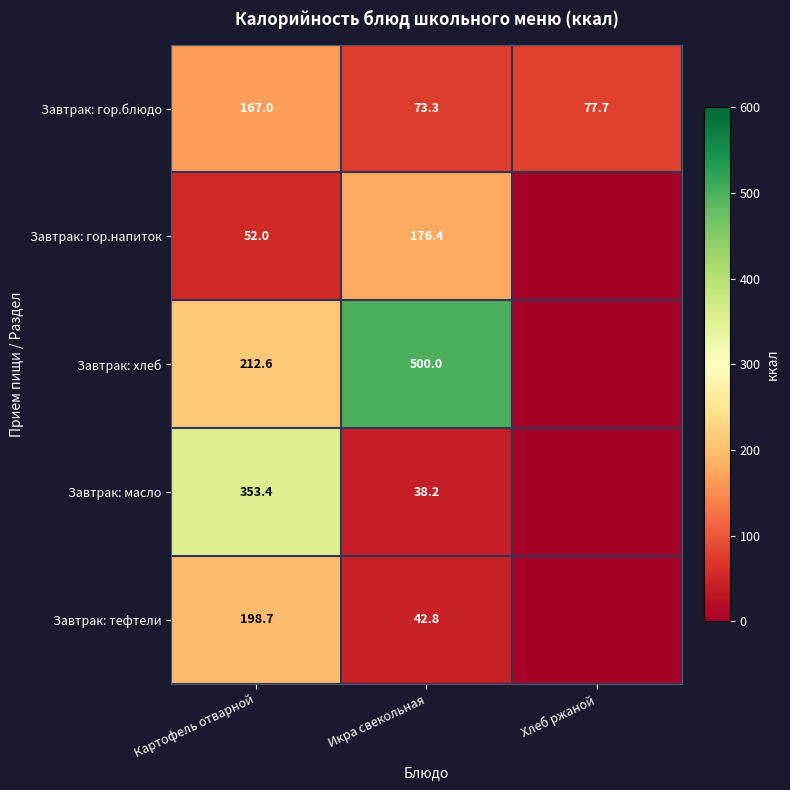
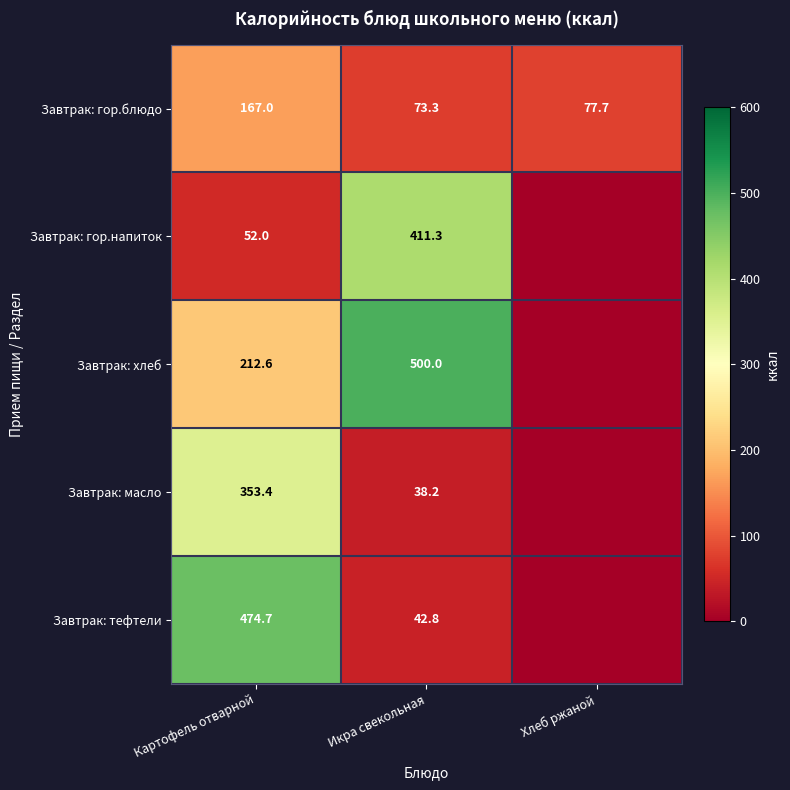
Завтрак: гор.напиток, Икра свекольная: 176.4 -> 411.3
Завтрак: тефтели, Картофель отварной: 198.7 -> 474.7
